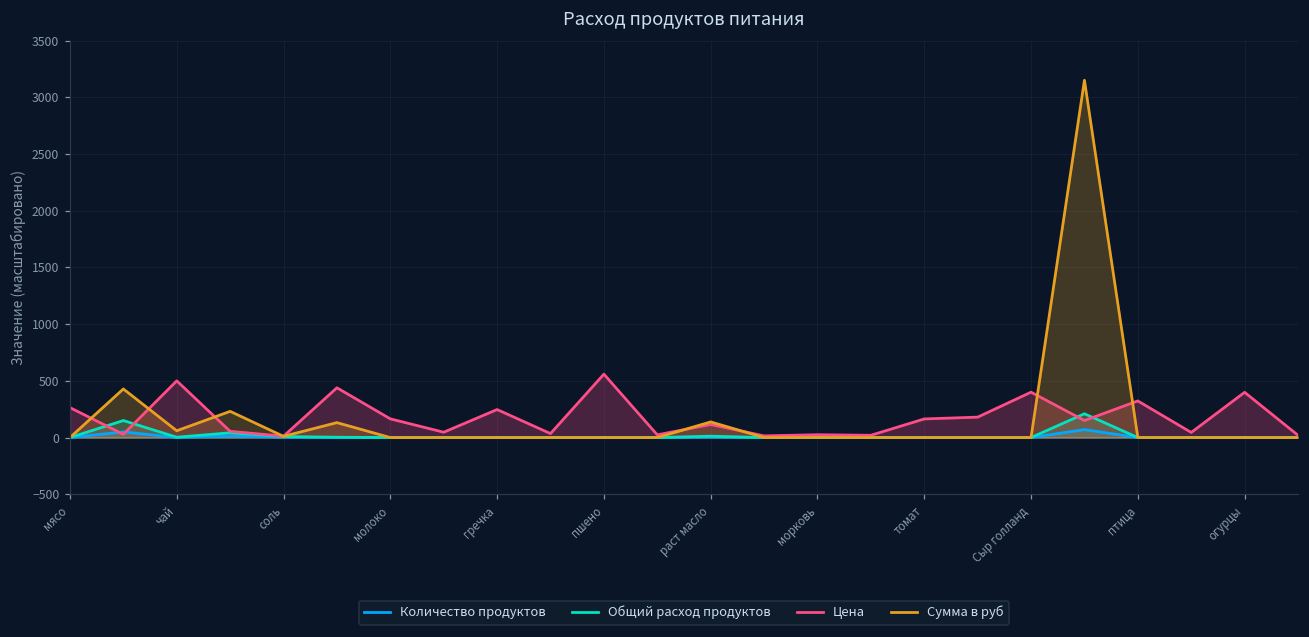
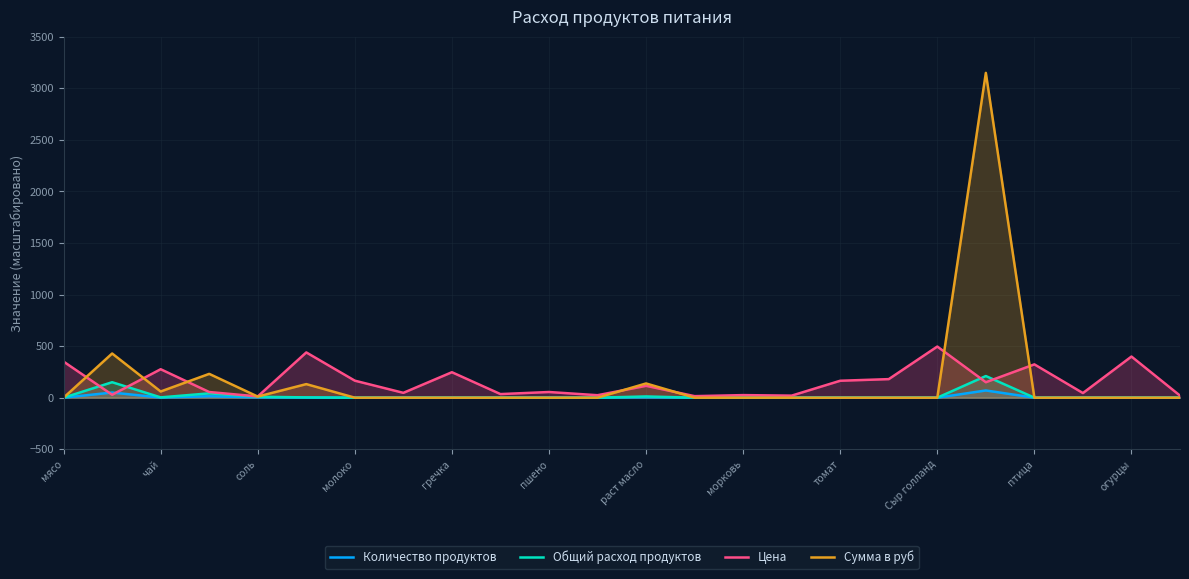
Цена, мясо: 260 -> 350
Цена, чай: 500 -> 280
Цена, пшено: 560 -> 60
Цена, Сыр голланд: 400 -> 500
